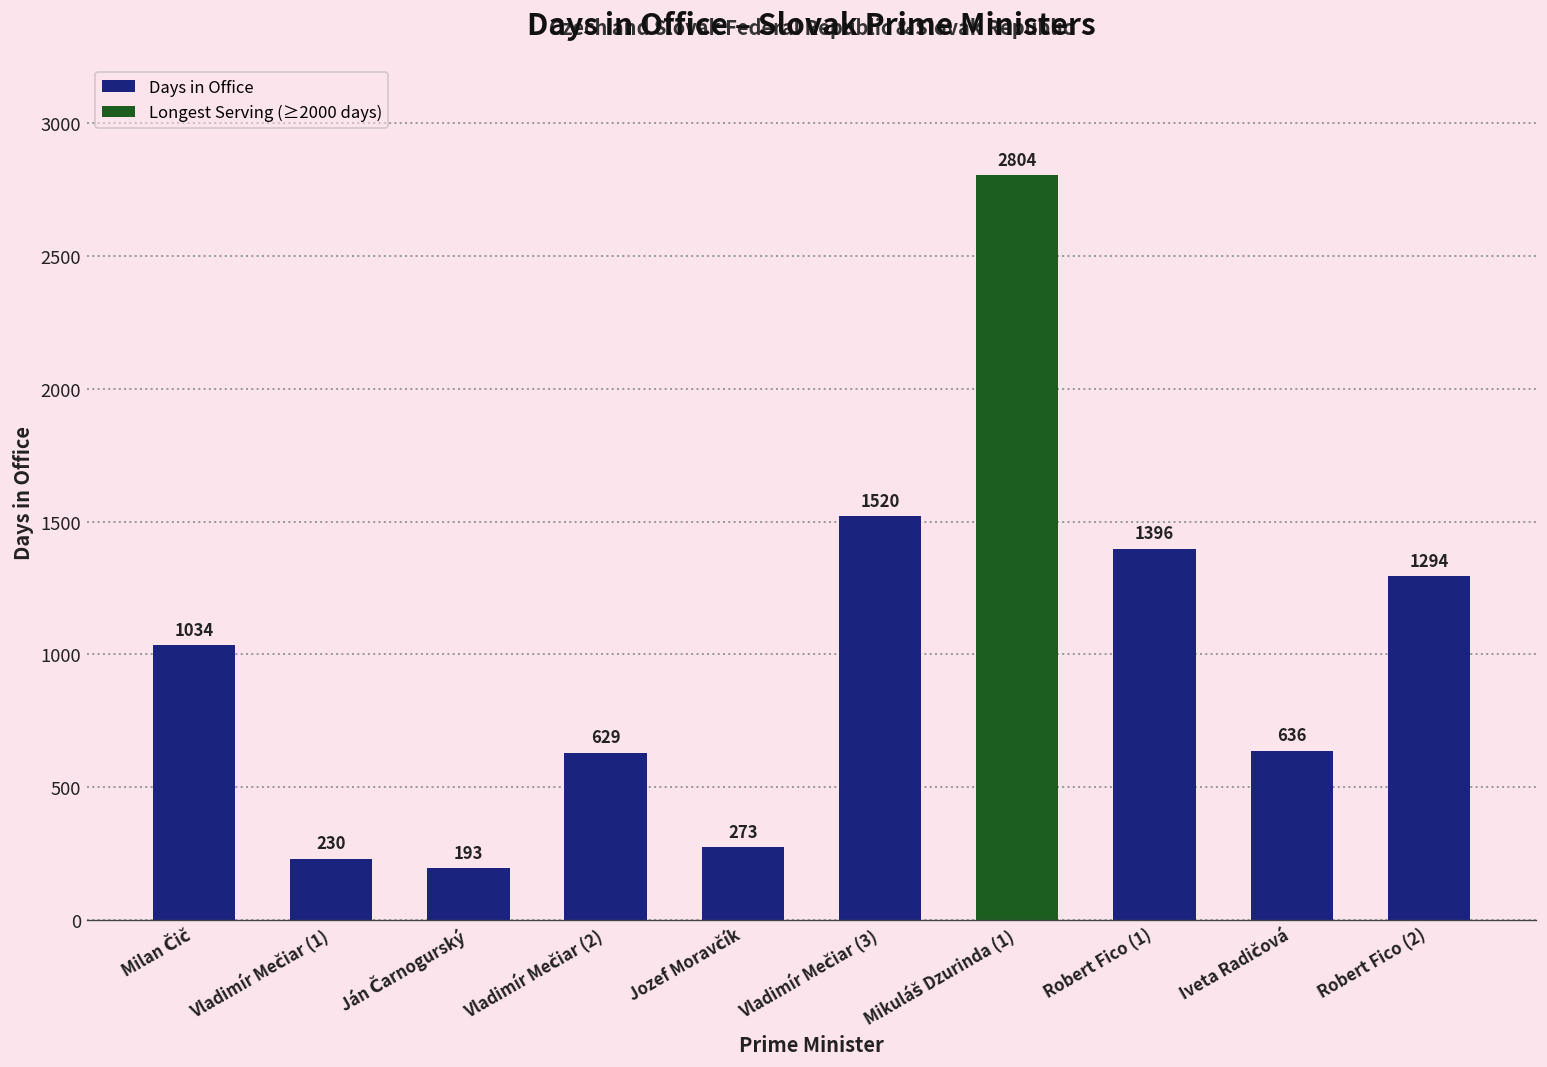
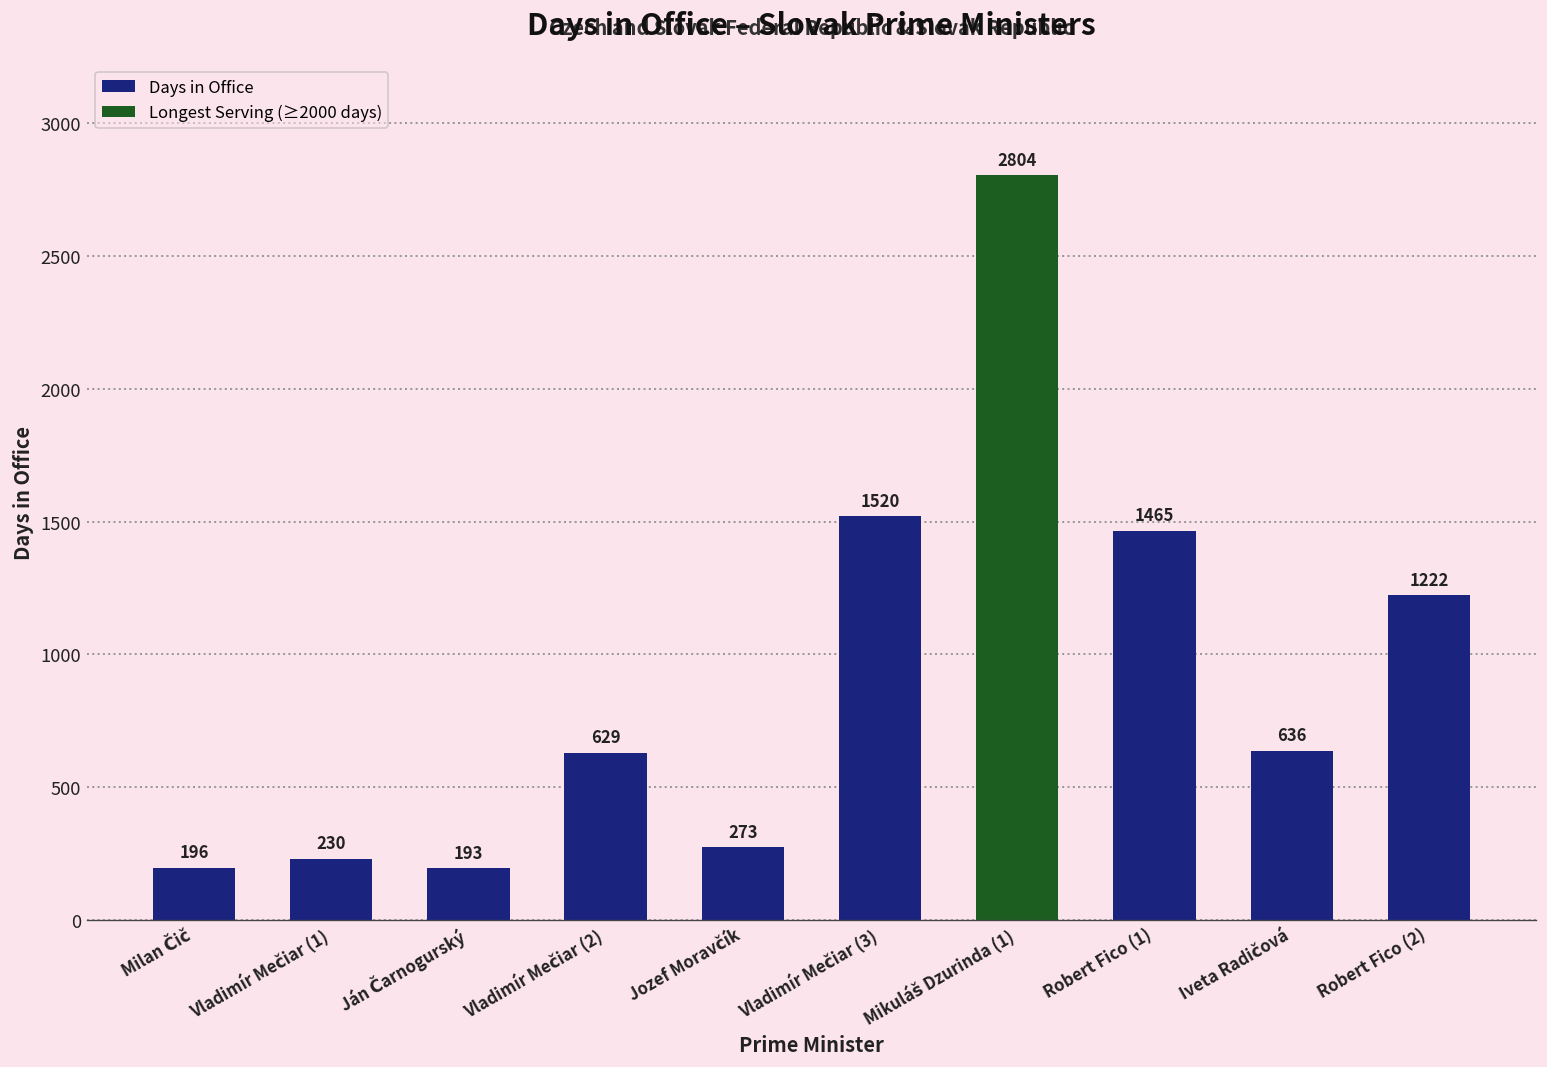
Milan Čič: 1034 -> 196
Robert Fico (1): 1396 -> 1465
Robert Fico (2): 1294 -> 1222
